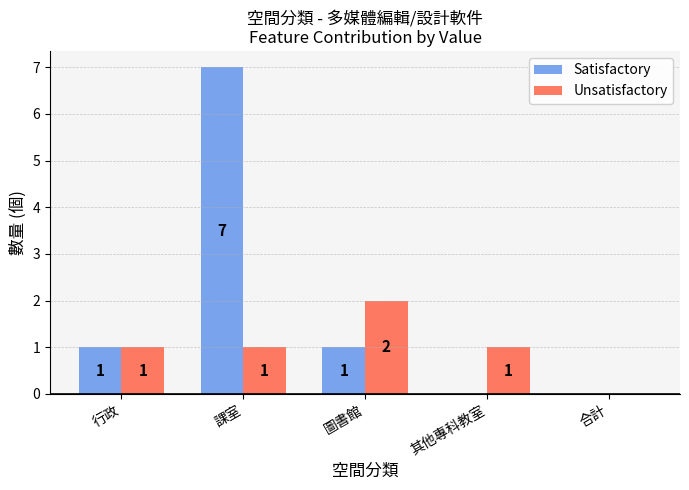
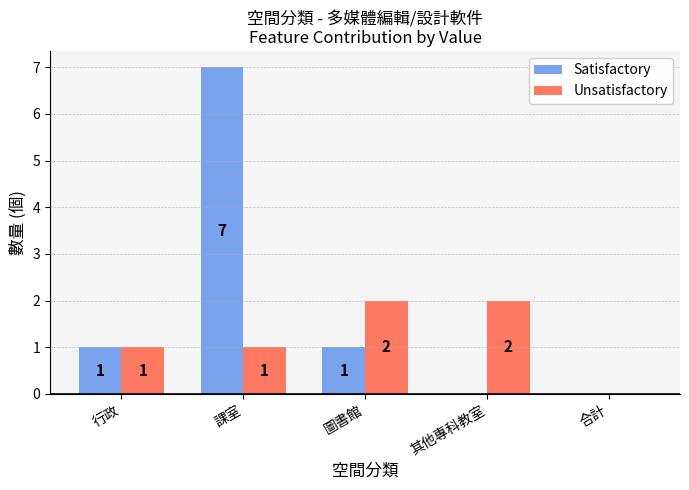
Unsatisfactory, 其他專科教室: 1 -> 2
